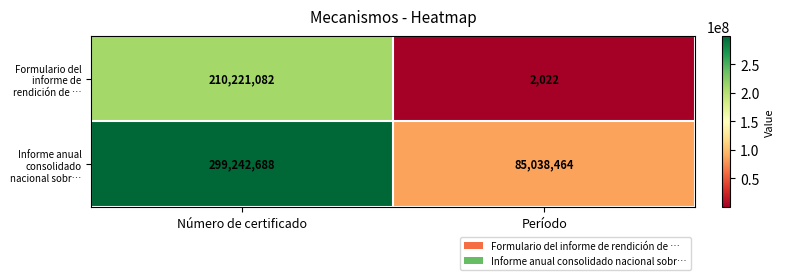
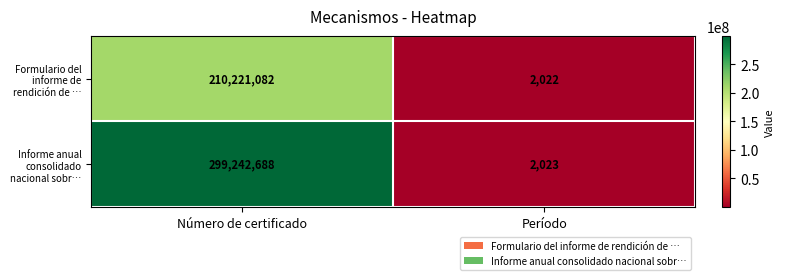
Informe anual consolidado nacional sobr…, Período: 85,038,464 -> 2,023
